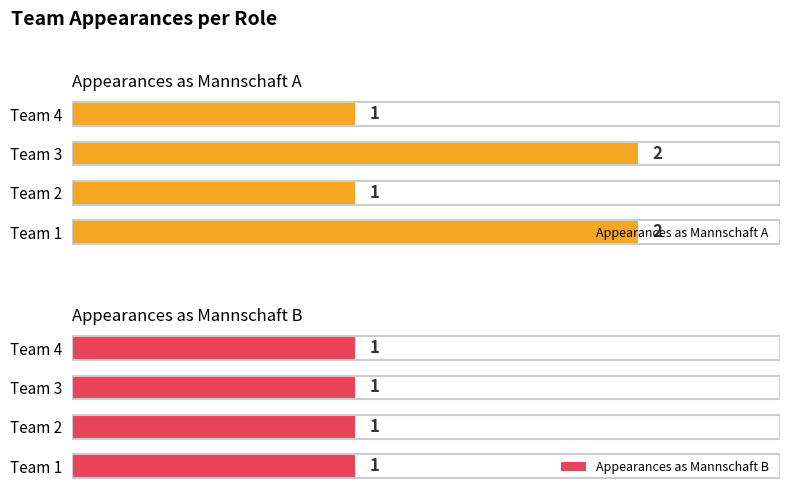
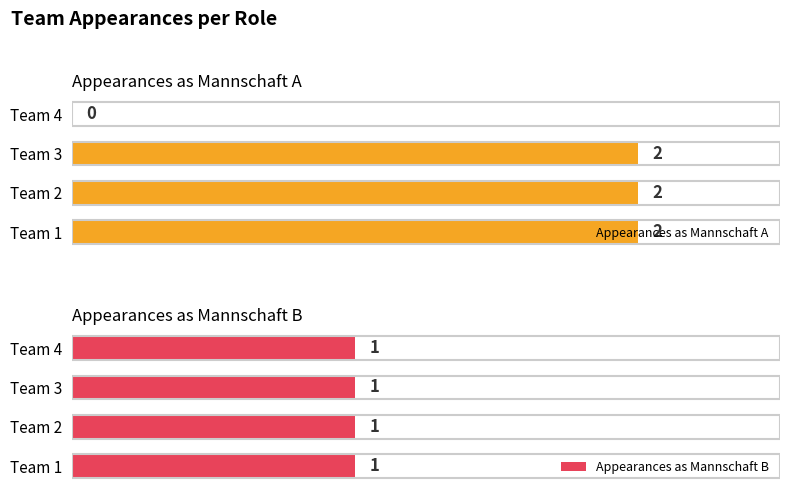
Appearances as Mannschaft A, Team 4: 1 -> 0
Appearances as Mannschaft A, Team 2: 1 -> 2
